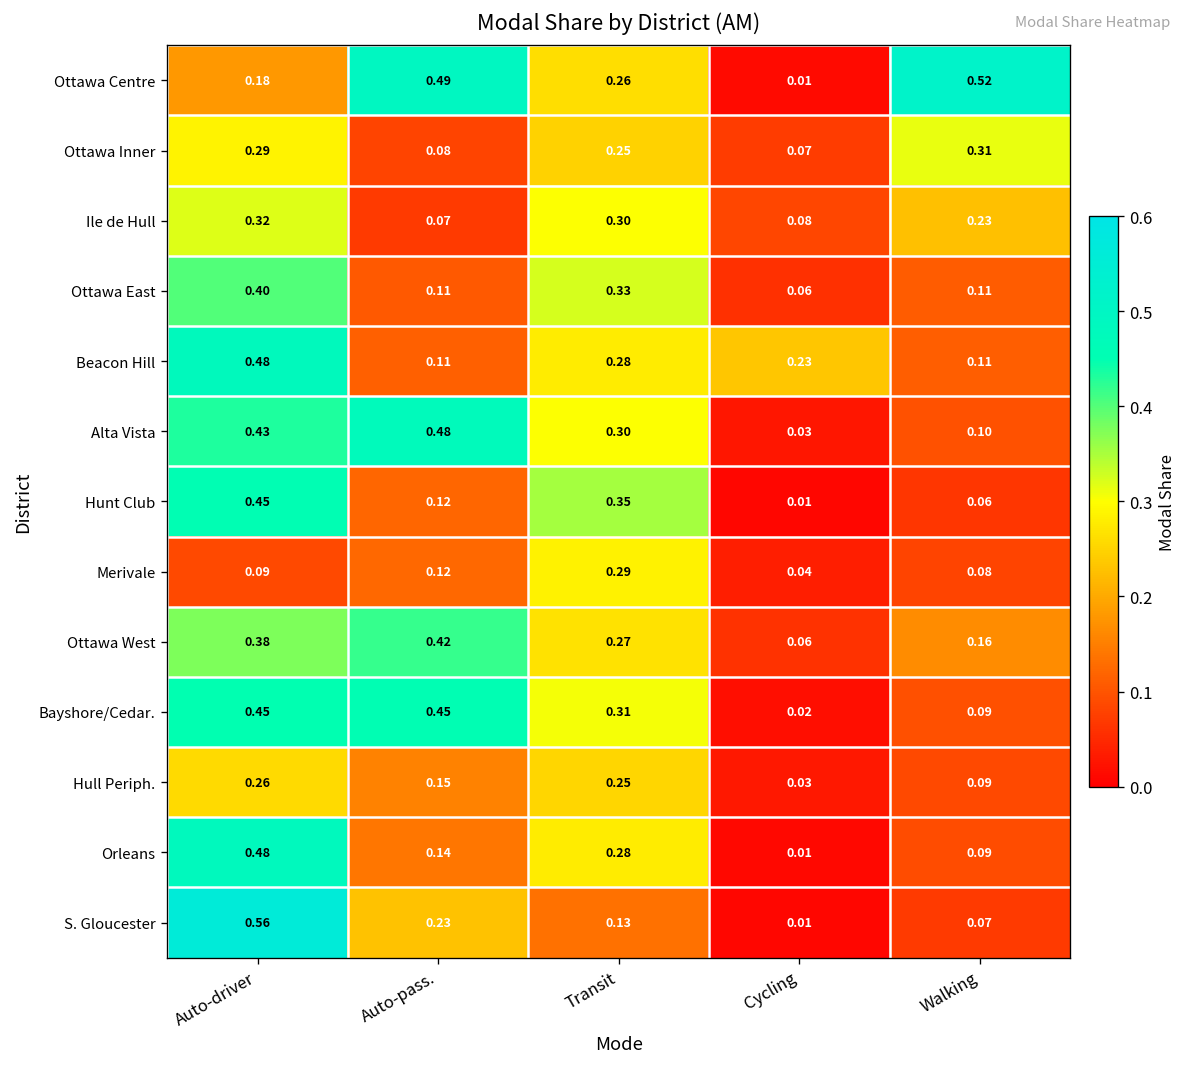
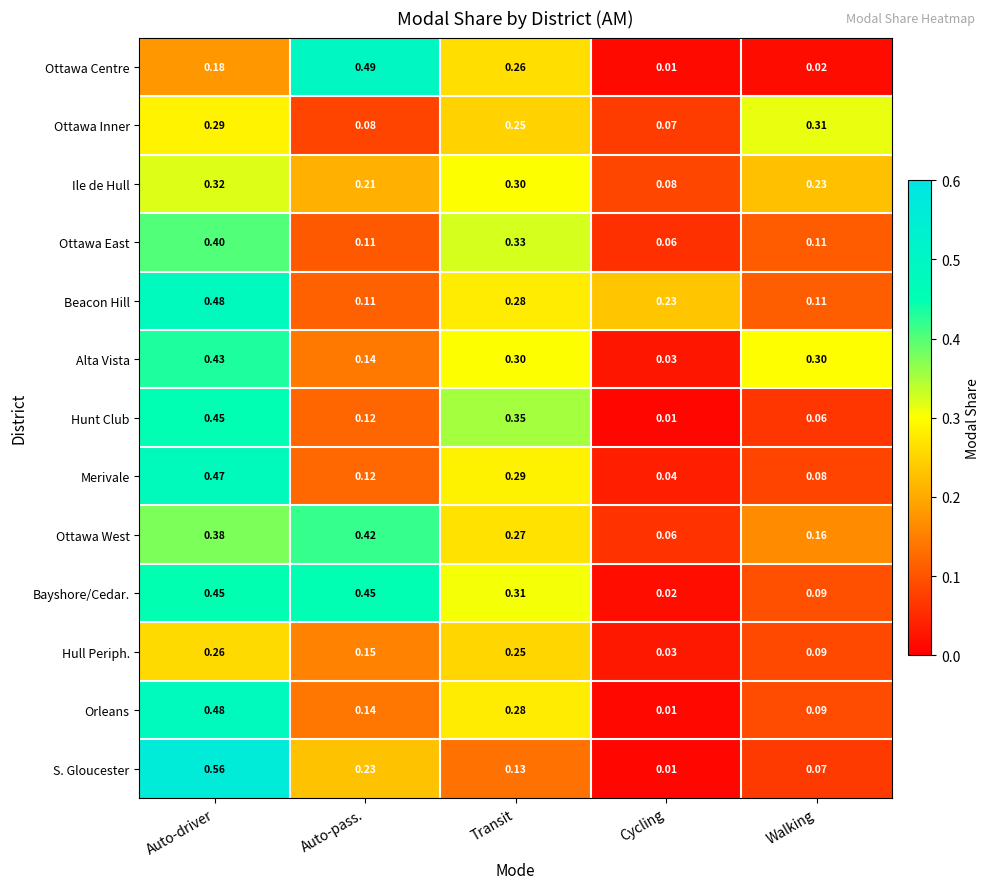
Ottawa Centre, Walking: 0.52 -> 0.02
Ile de Hull, Auto-pass.: 0.07 -> 0.21
Alta Vista, Auto-pass.: 0.48 -> 0.14
Alta Vista, Walking: 0.10 -> 0.30
Merivale, Auto-driver: 0.09 -> 0.47
